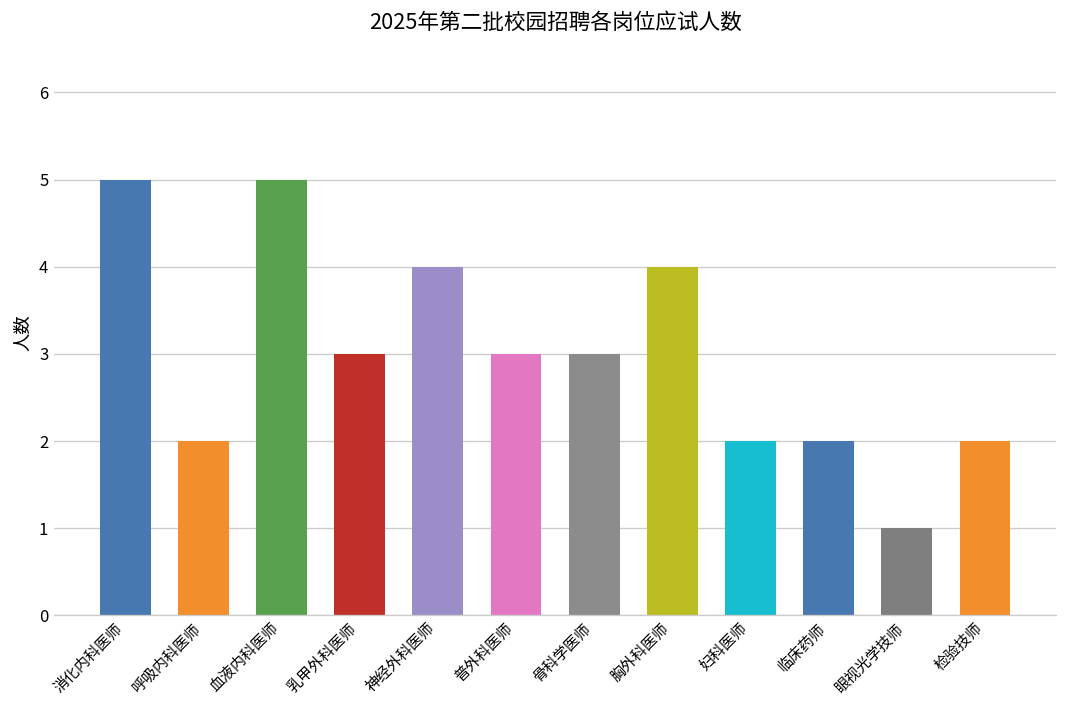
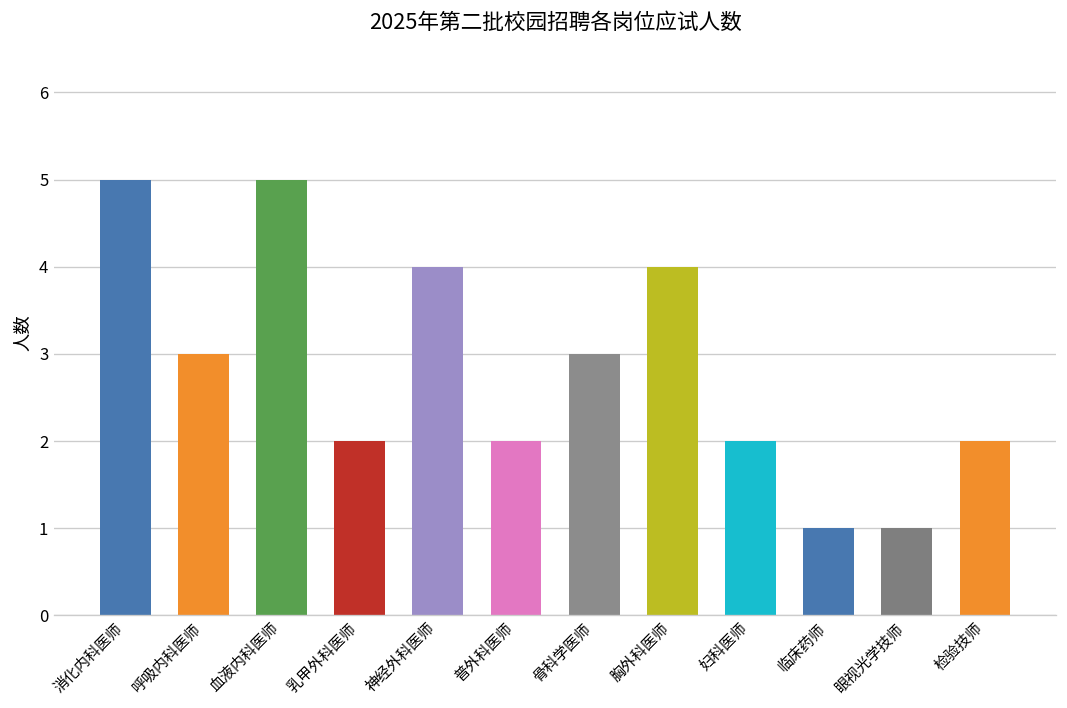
呼吸内科医师: 2 -> 3
乳甲外科医师: 3 -> 2
普外科医师: 3 -> 2
临床药师: 2 -> 1
